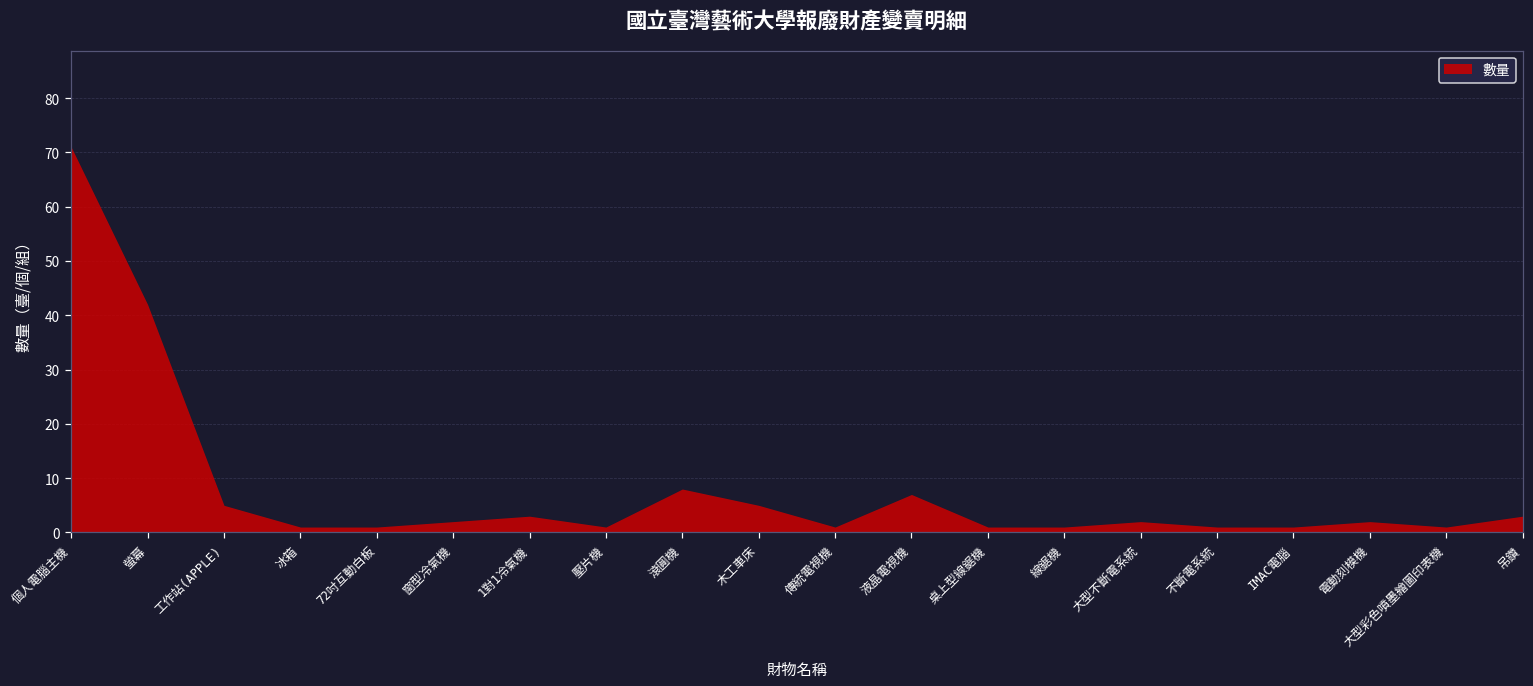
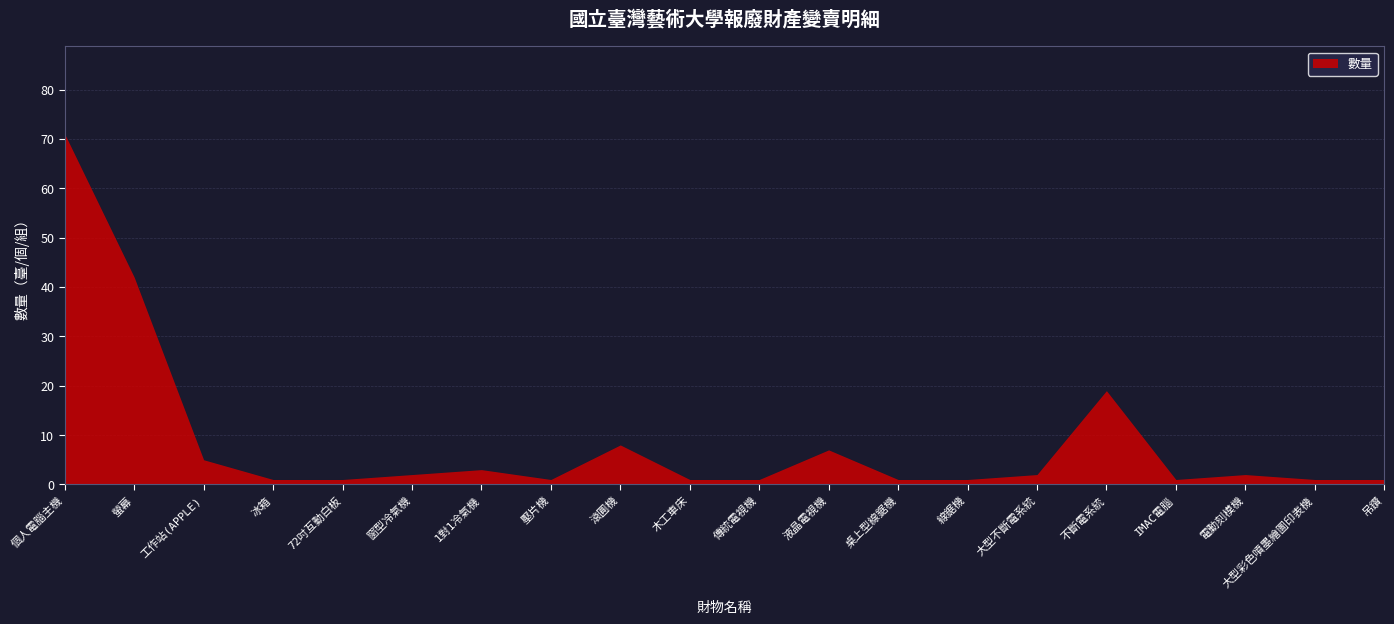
木工車床: 5 -> 1
不斷電系統: 1 -> 19
吊鑽: 3 -> 1
